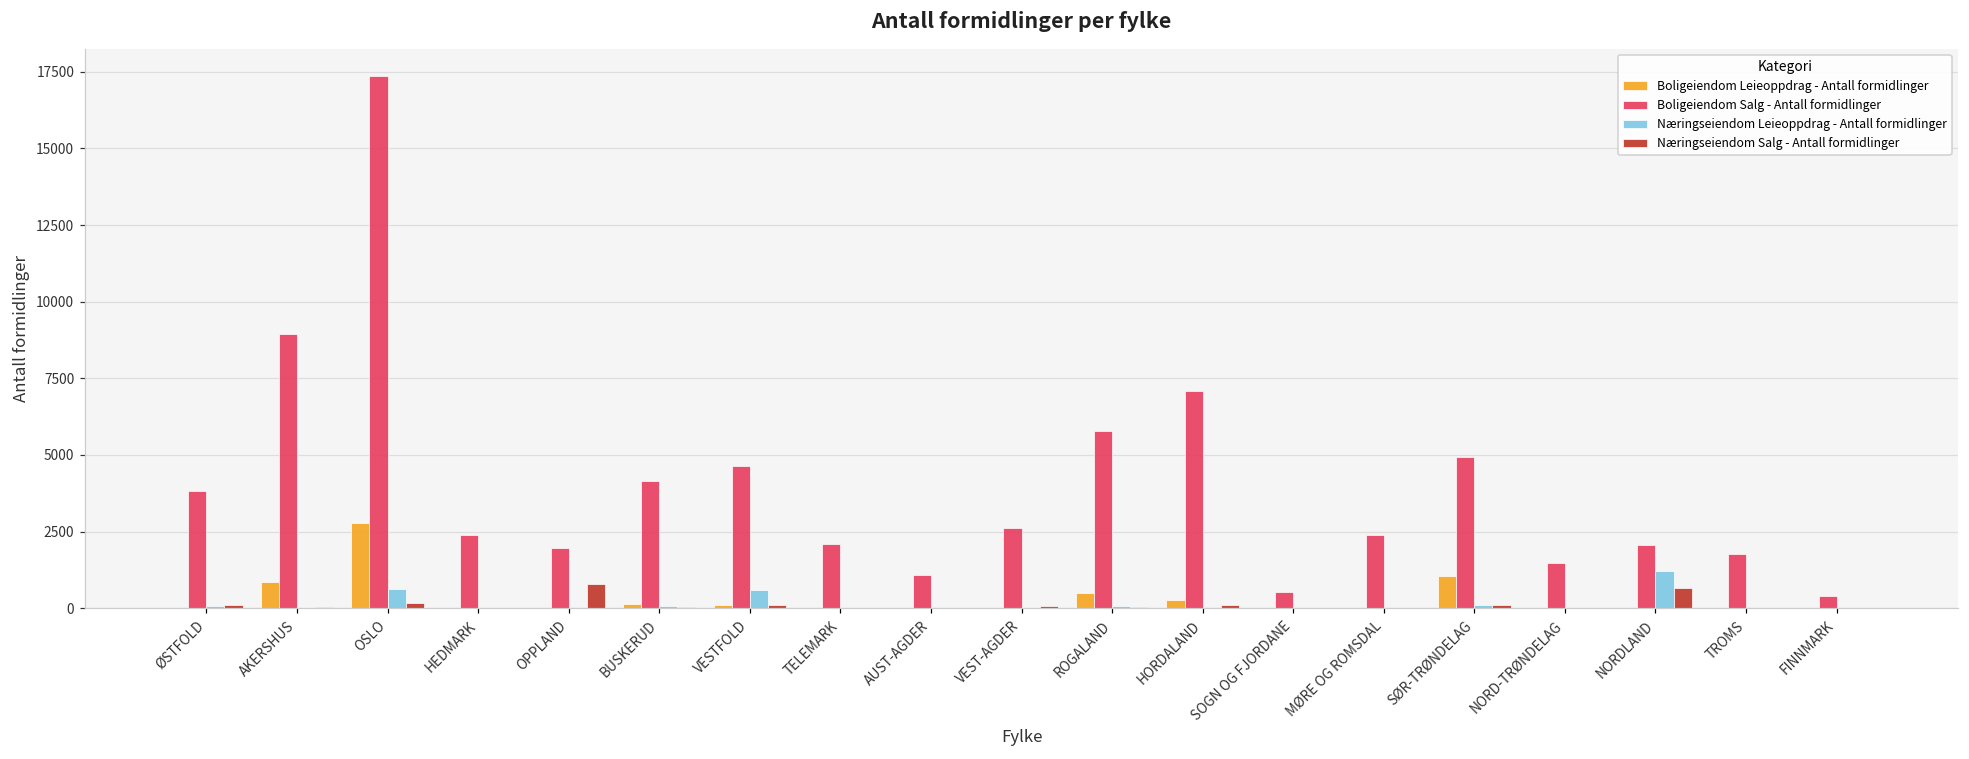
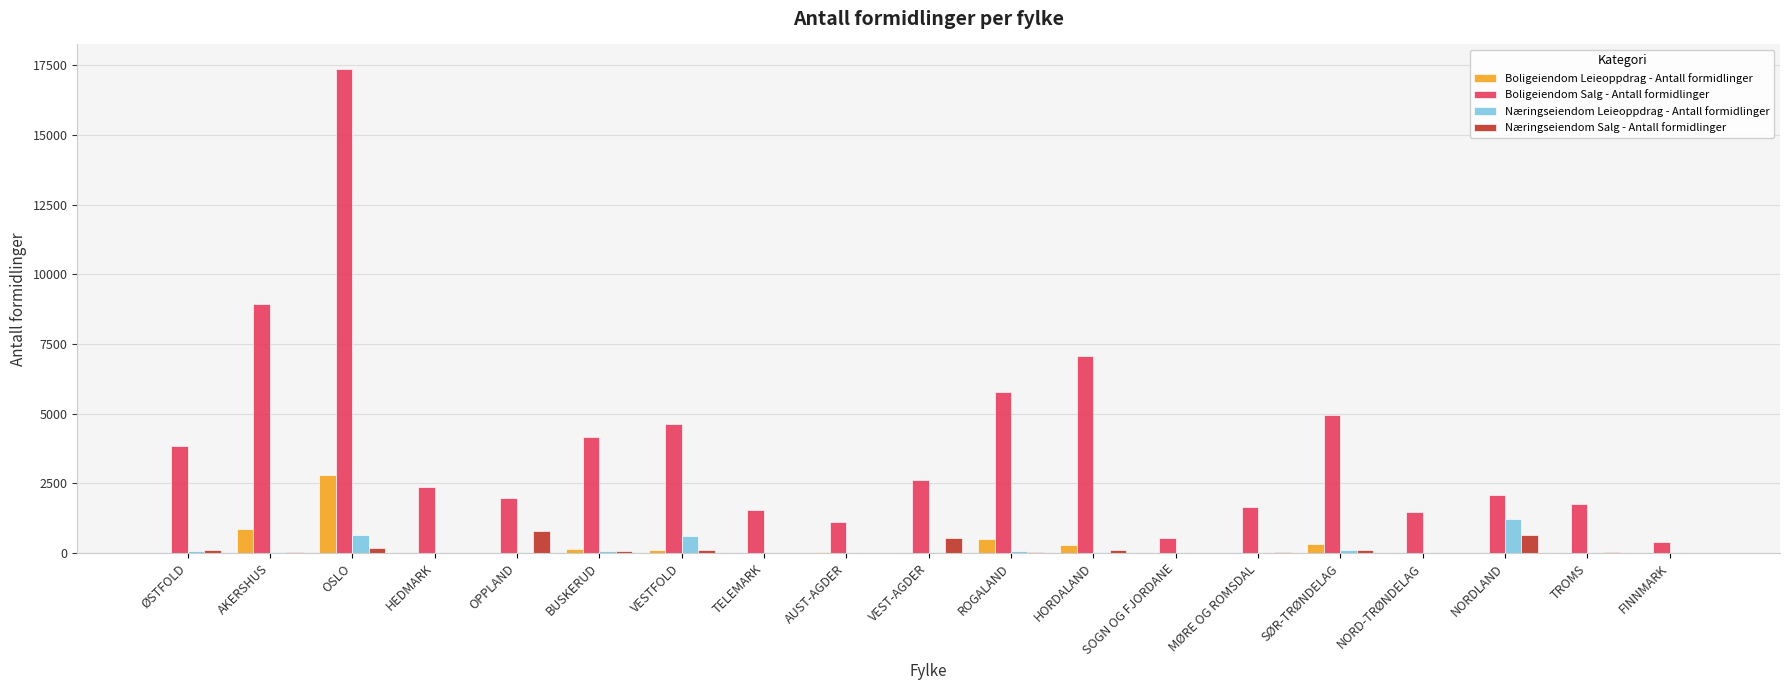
Boligeiendom Salg - Antall formidlinger, TELEMARK: 2100 -> 1500
Næringseiendom Salg - Antall formidlinger, VEST-AGDER: 100 -> 600
Boligeiendom Salg - Antall formidlinger, MØRE OG ROMSDAL: 2400 -> 1700
Boligeiendom Leieoppdrag - Antall formidlinger, SØR-TRØNDELAG: 1100 -> 300
